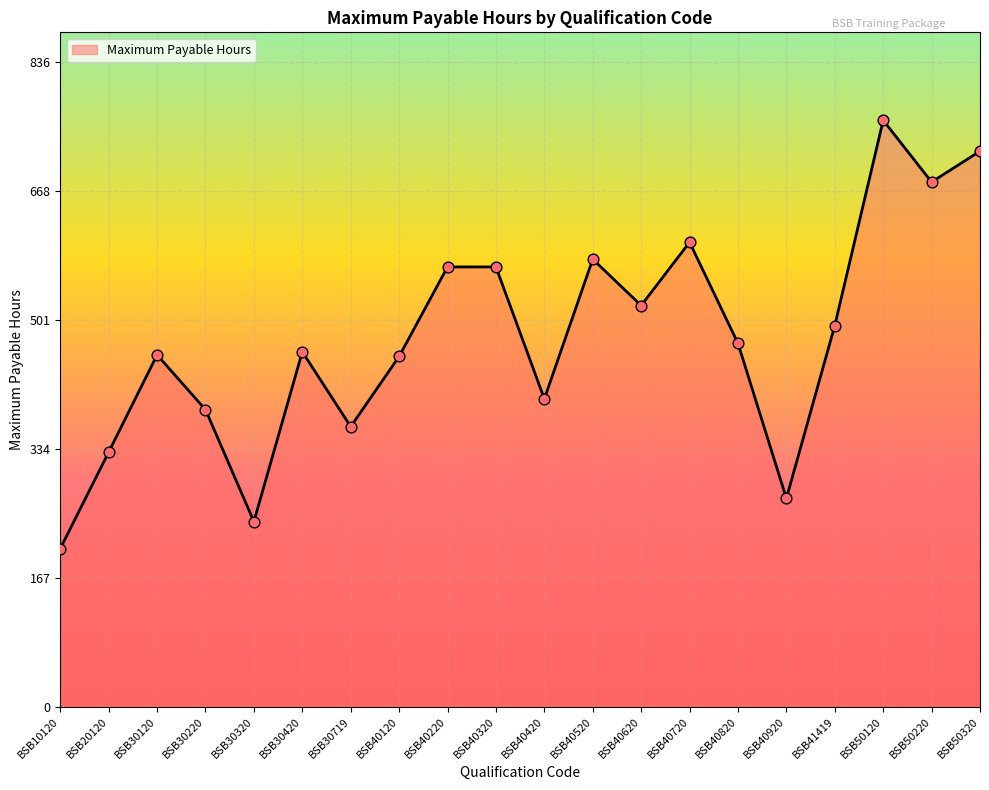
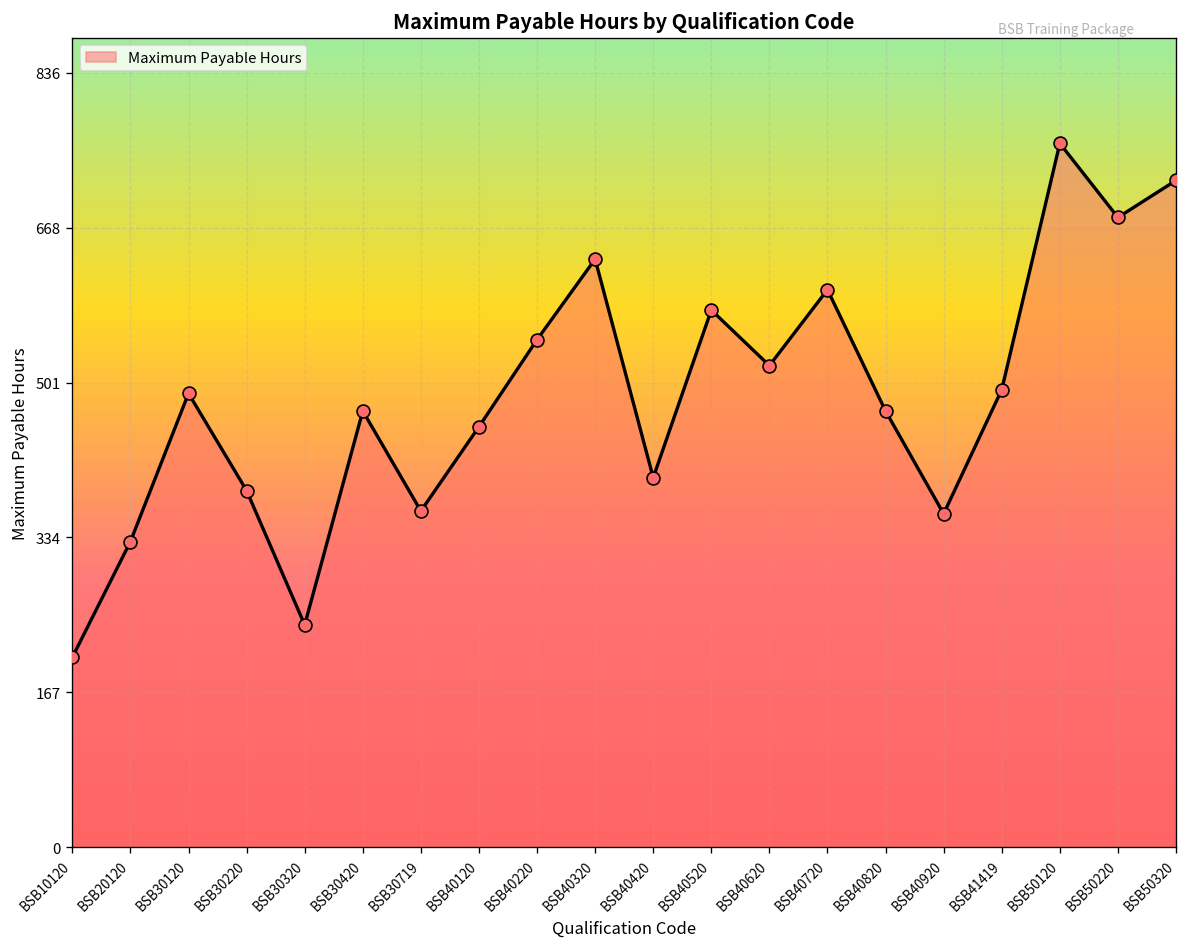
BSB30120: 460 -> 490
BSB30420: 460 -> 470
BSB40220: 570 -> 550
BSB40320: 570 -> 640
BSB40920: 270 -> 360
